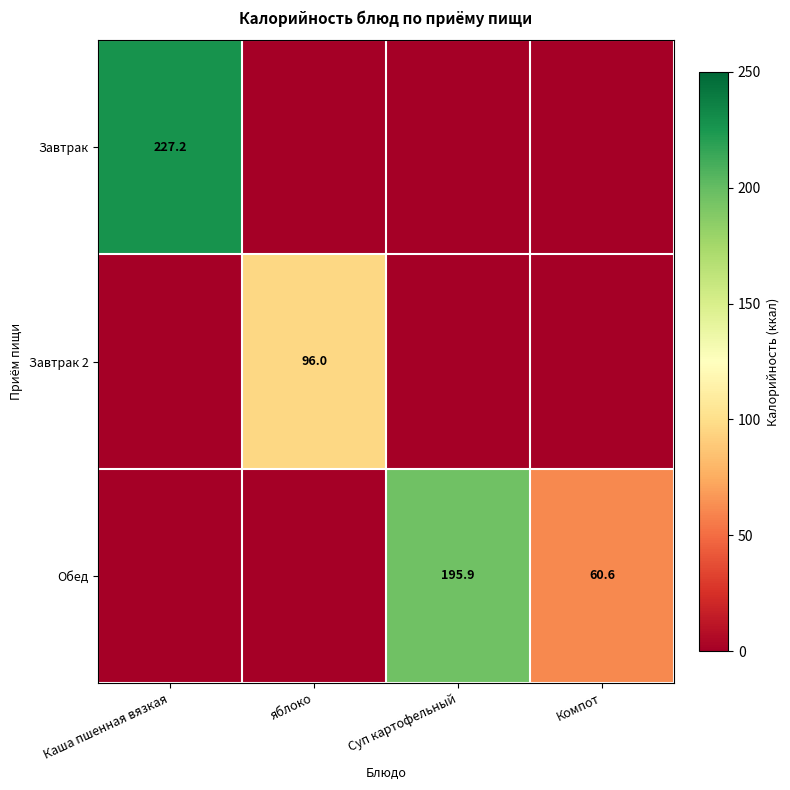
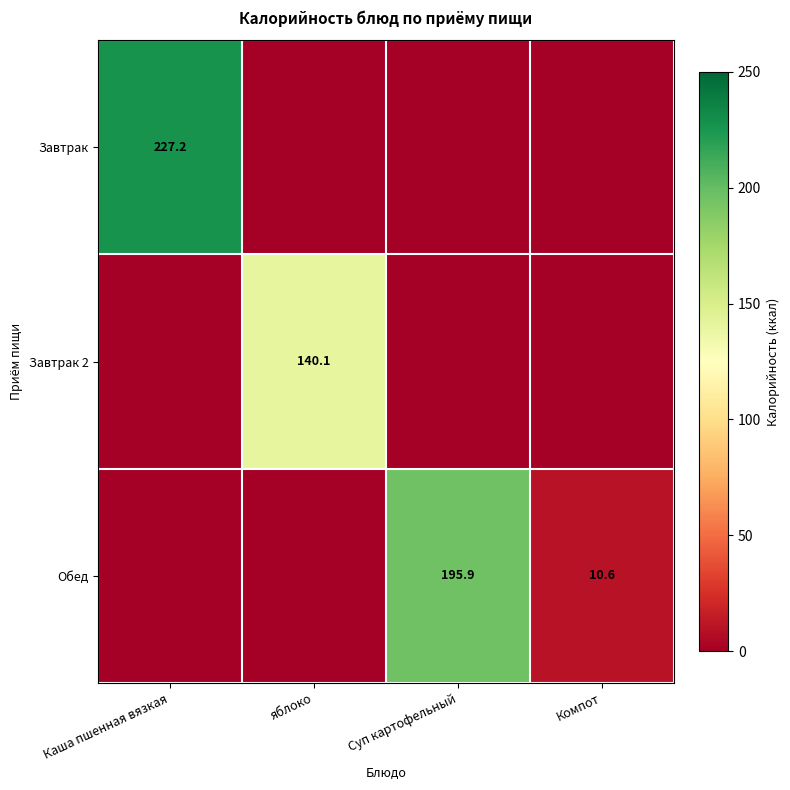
Завтрак 2, яблоко: 96.0 -> 140.1
Обед, Компот: 60.6 -> 10.6
